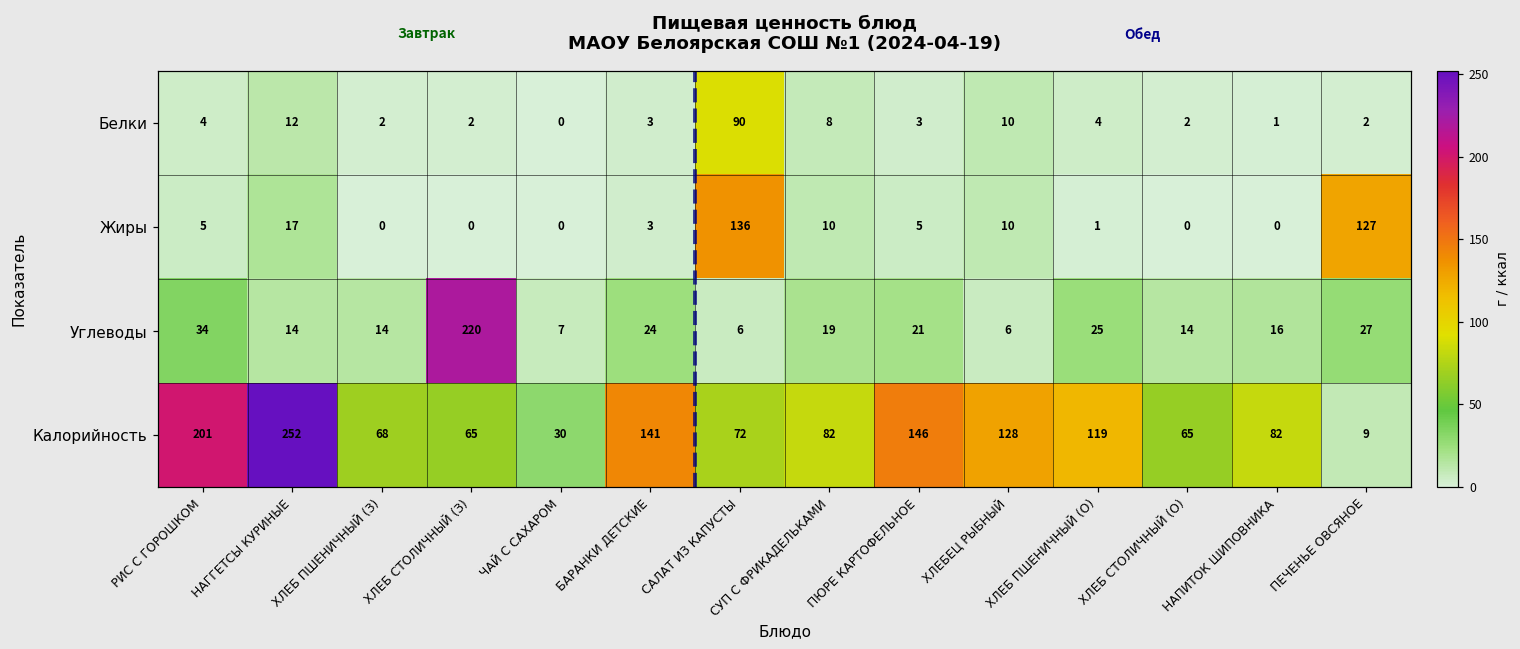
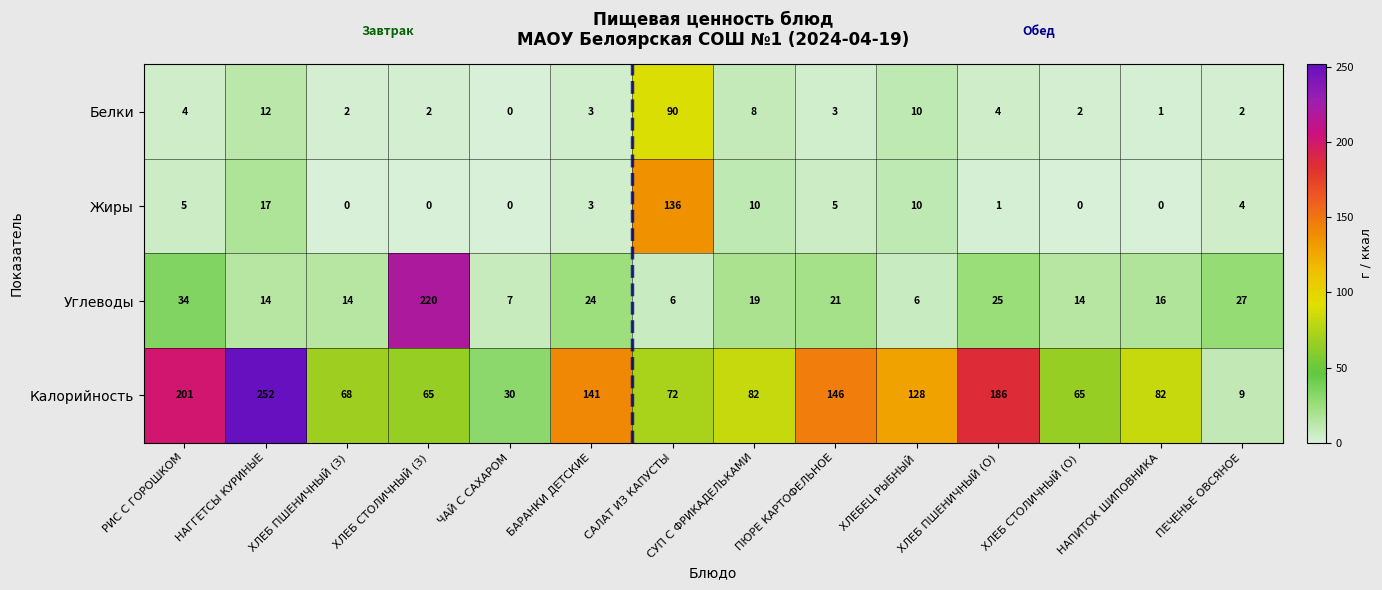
Жиры, ПЕЧЕНЬЕ ОВСЯНОЕ: 127 -> 4
Калорийность, ХЛЕБ ПШЕНИЧНЫЙ (О): 119 -> 186
